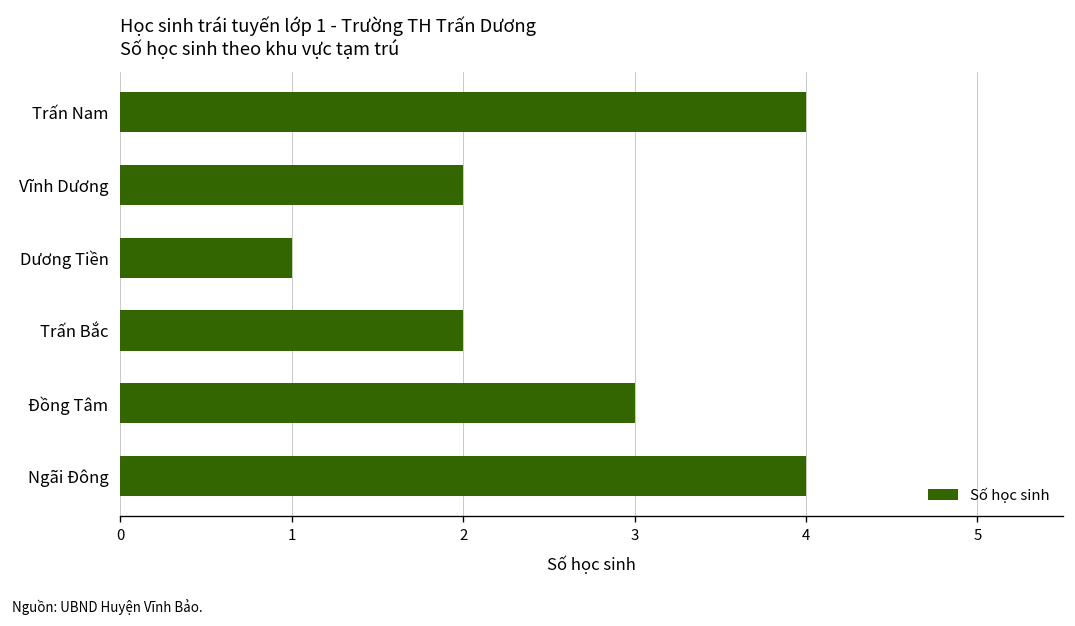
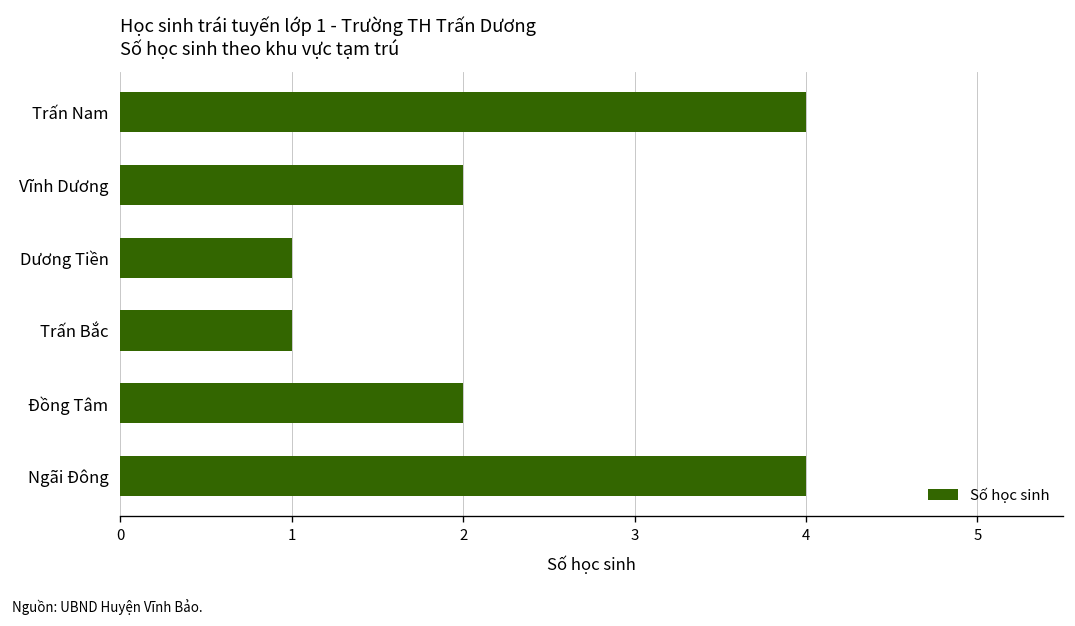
Trấn Bắc: 2 -> 1
Đồng Tâm: 3 -> 2
